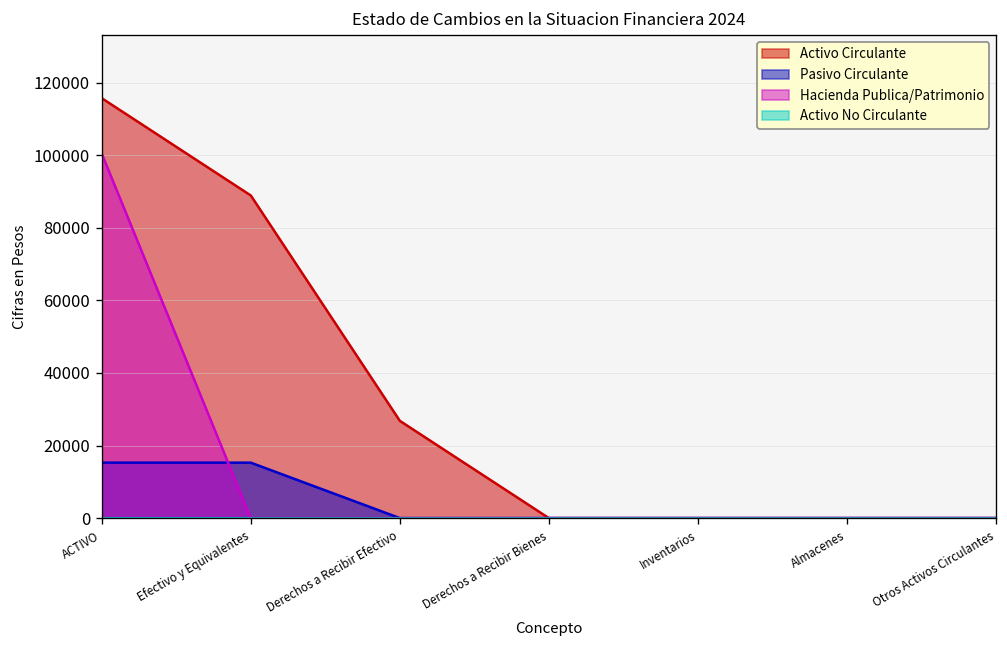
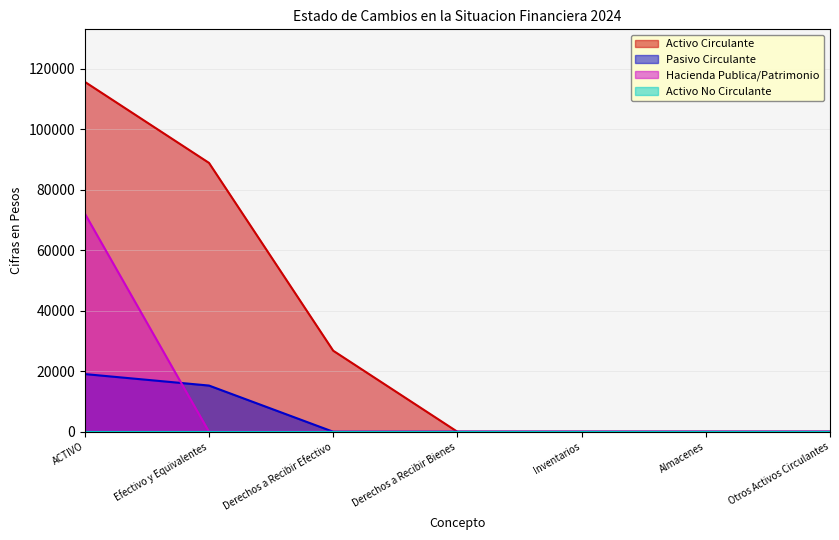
Pasivo Circulante, ACTIVO: 15000 -> 19000
Hacienda Publica/Patrimonio, ACTIVO: 100000 -> 72000
